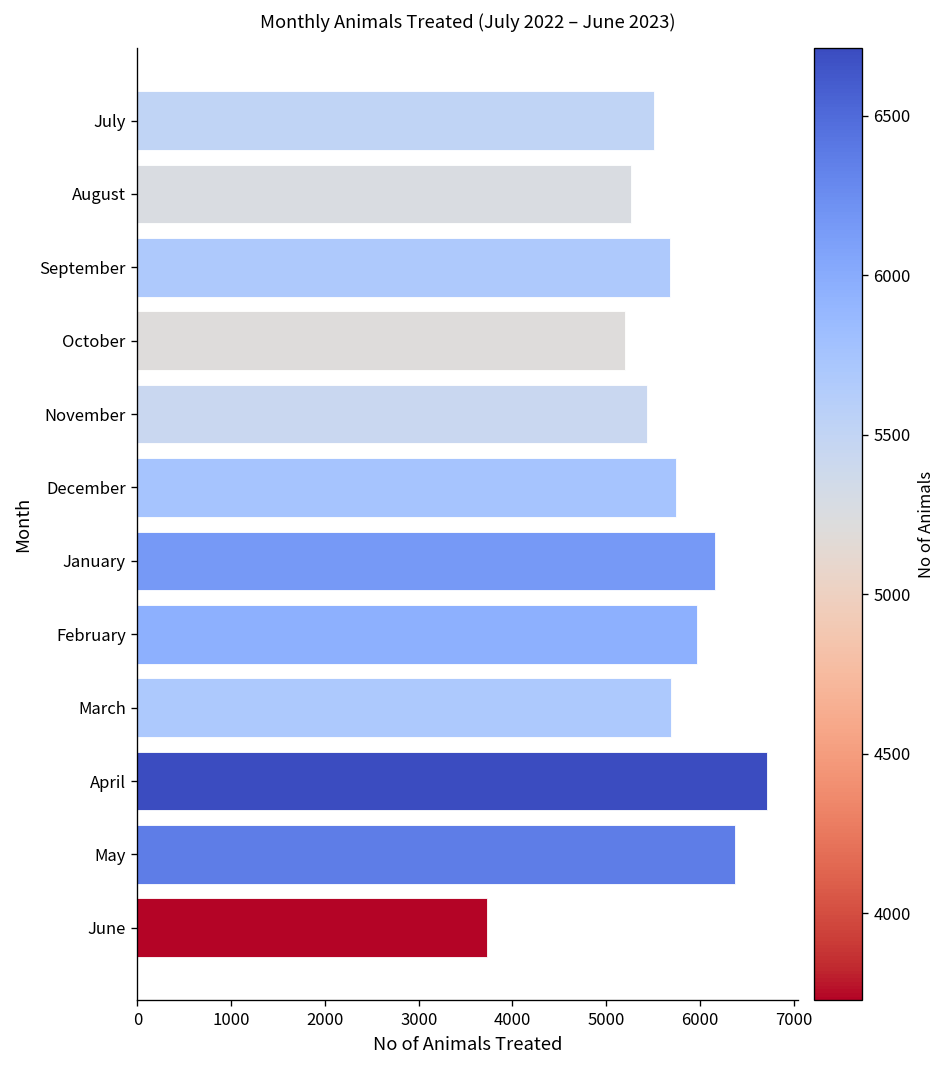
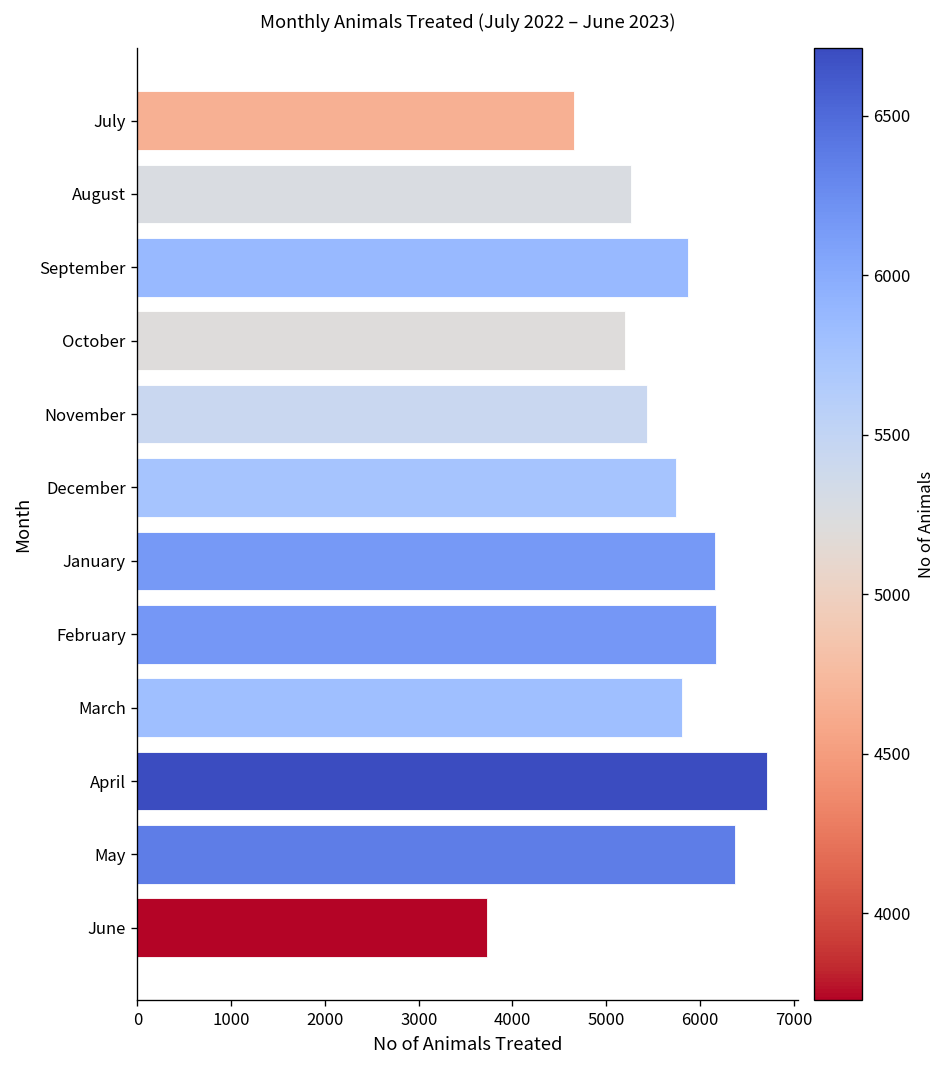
July: 5500 -> 4700
September: 5700 -> 5900
February: 6000 -> 6200
March: 5700 -> 5800
